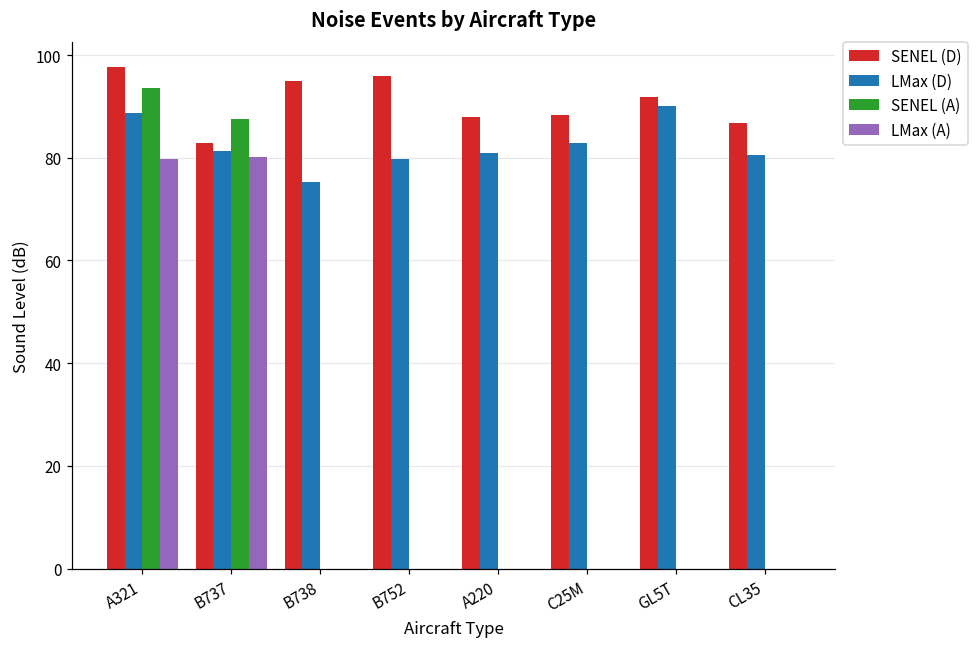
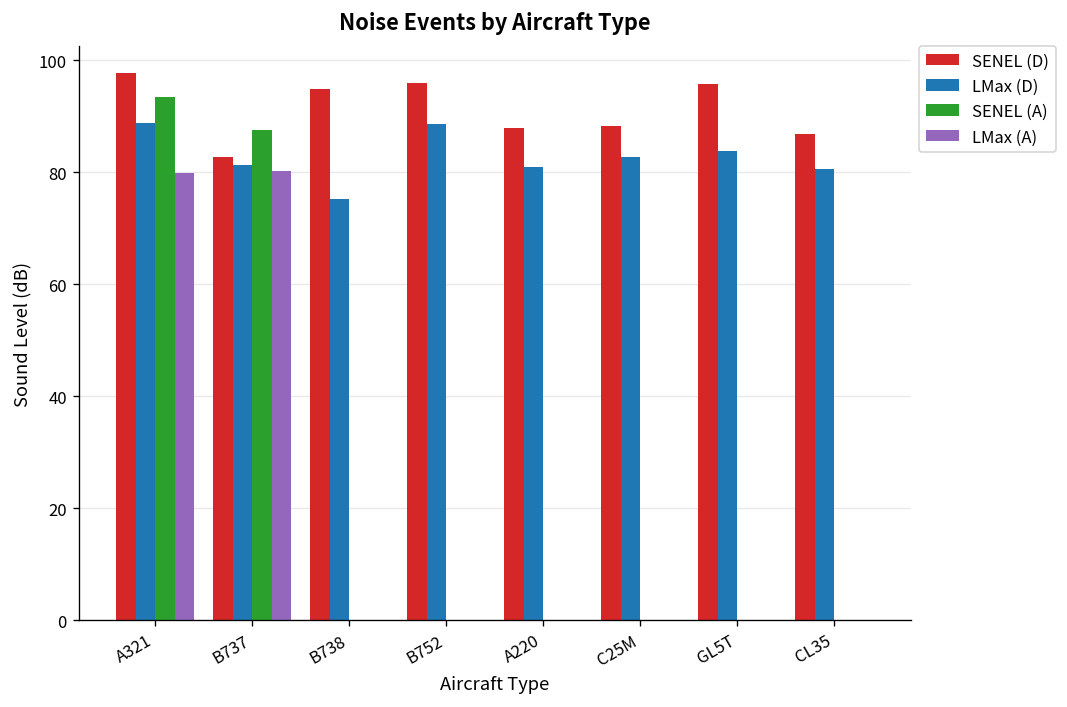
LMax (D), B752: 80 -> 89
SENEL (D), GL5T: 92 -> 96
LMax (D), GL5T: 90 -> 84
